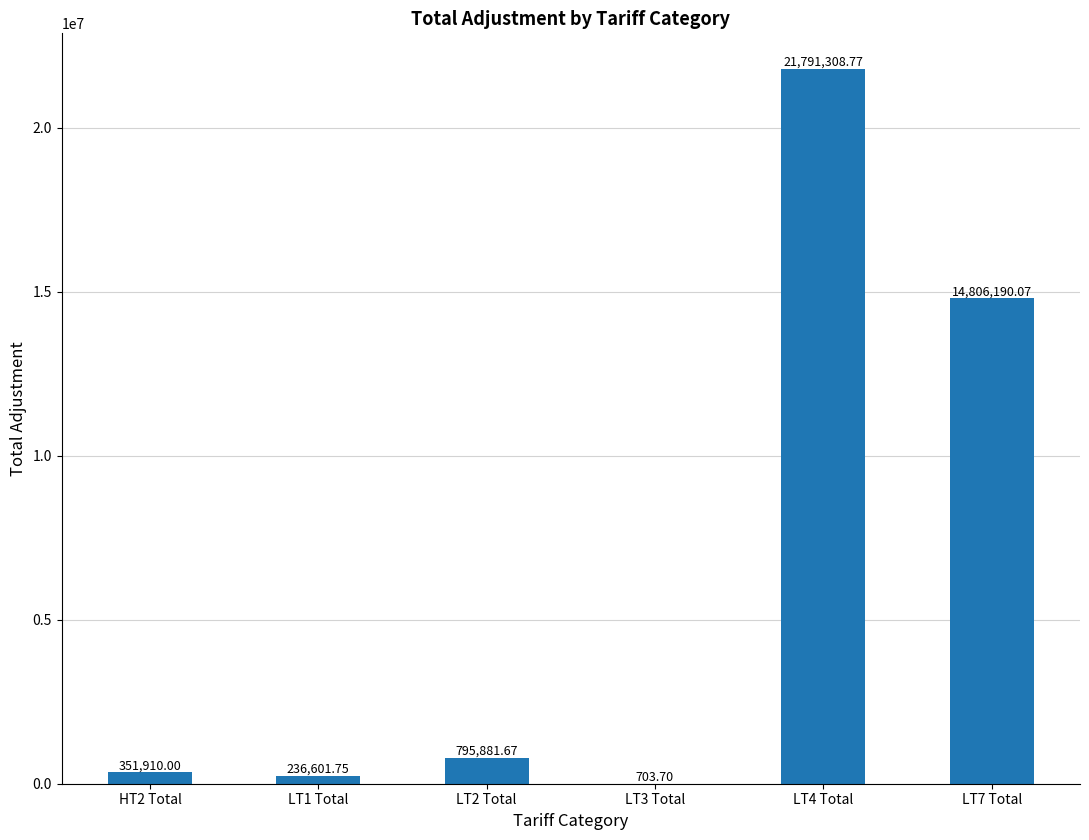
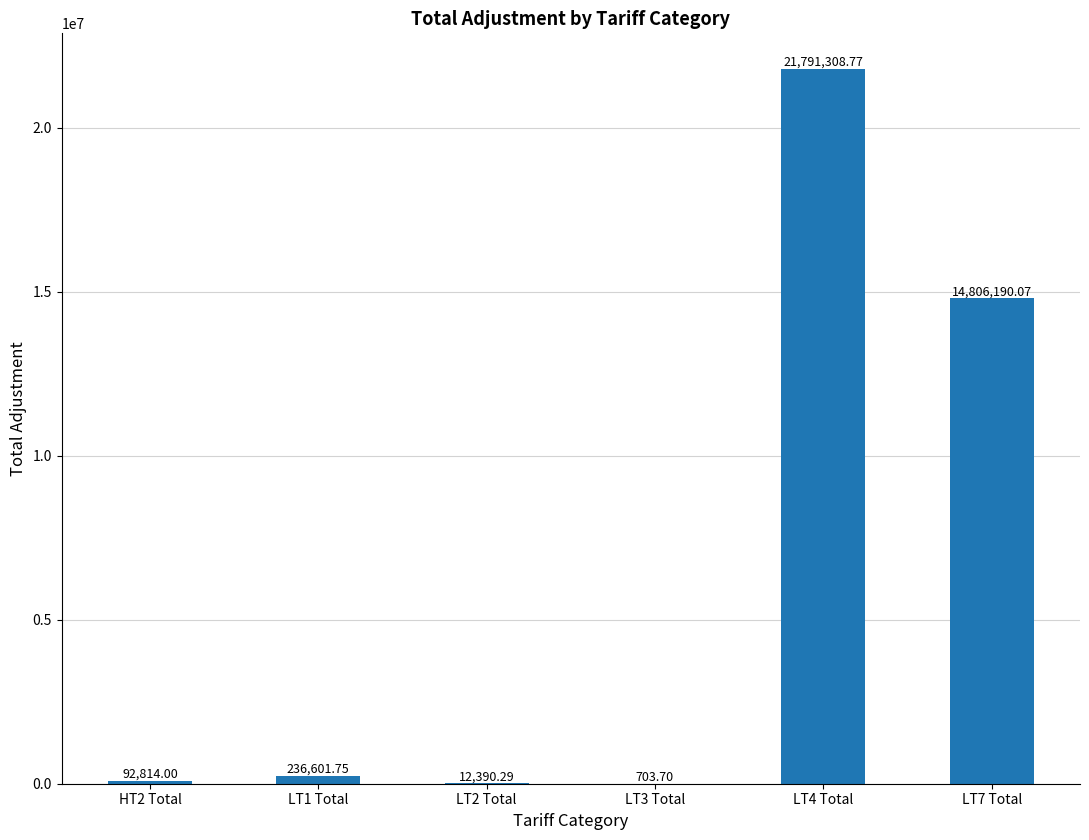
HT2 Total: 351,910.00 -> 92,814.00
LT2 Total: 795,881.67 -> 12,390.29
